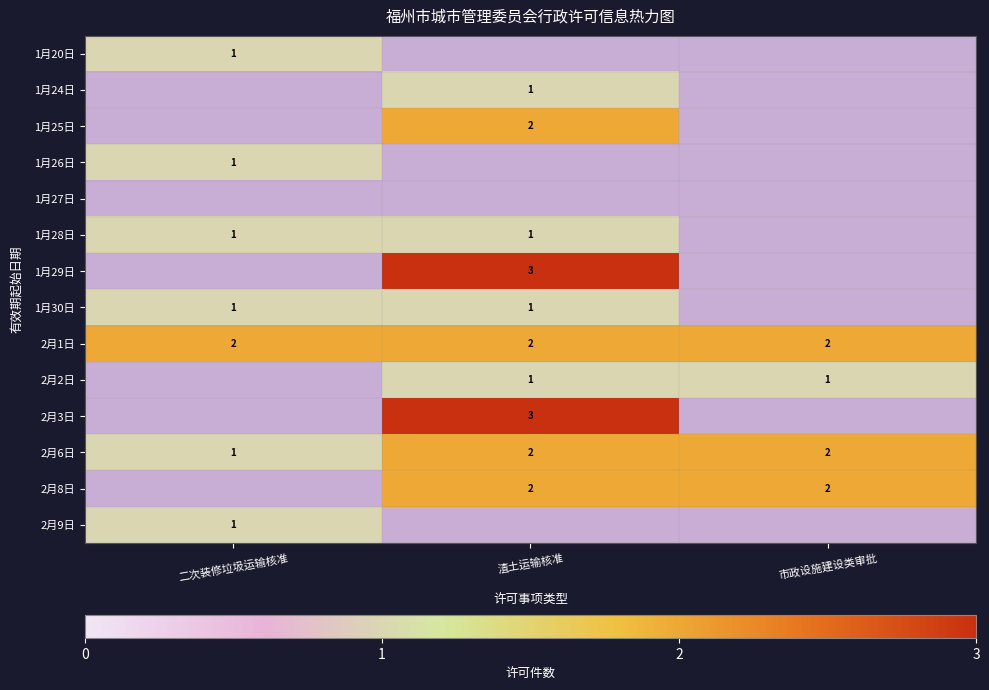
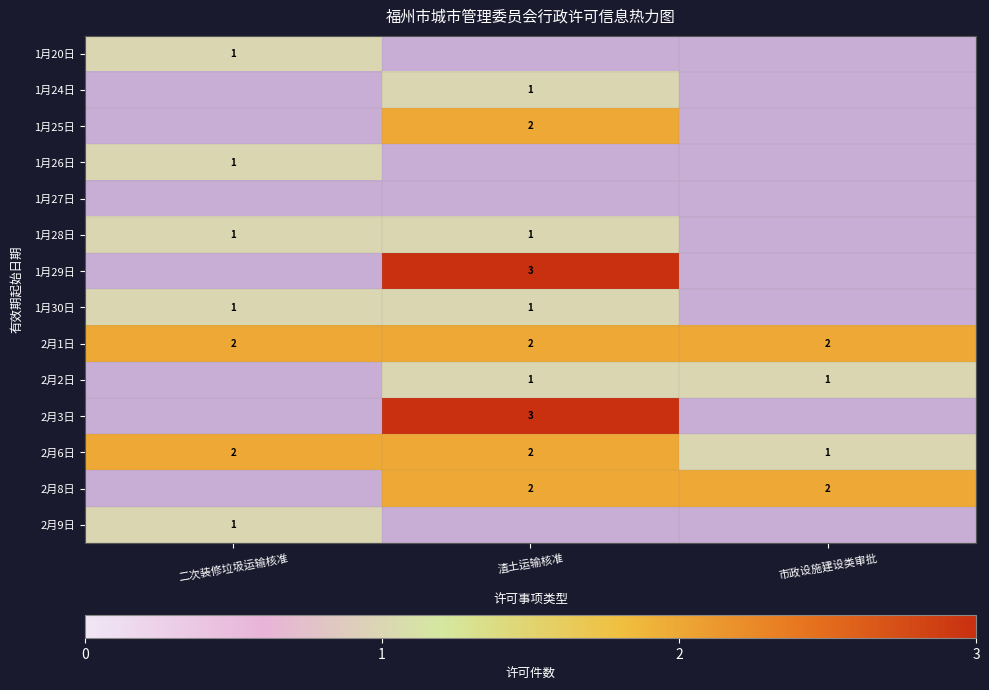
2月6日, 二次装修垃圾运输核准: 1 -> 2
2月6日, 市政设施建设类审批: 2 -> 1
